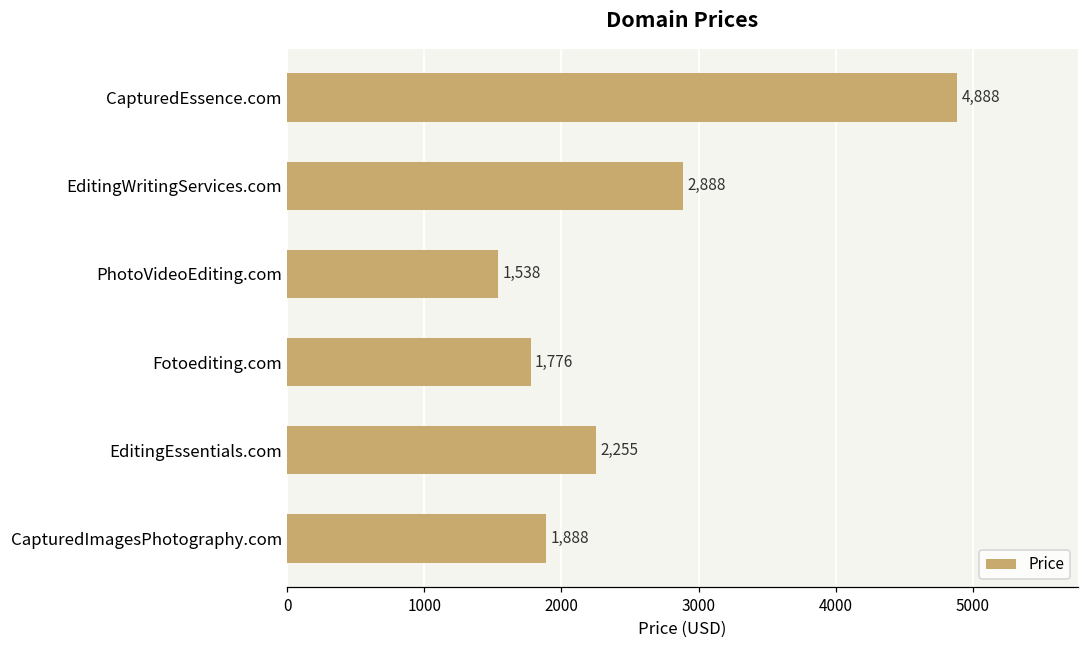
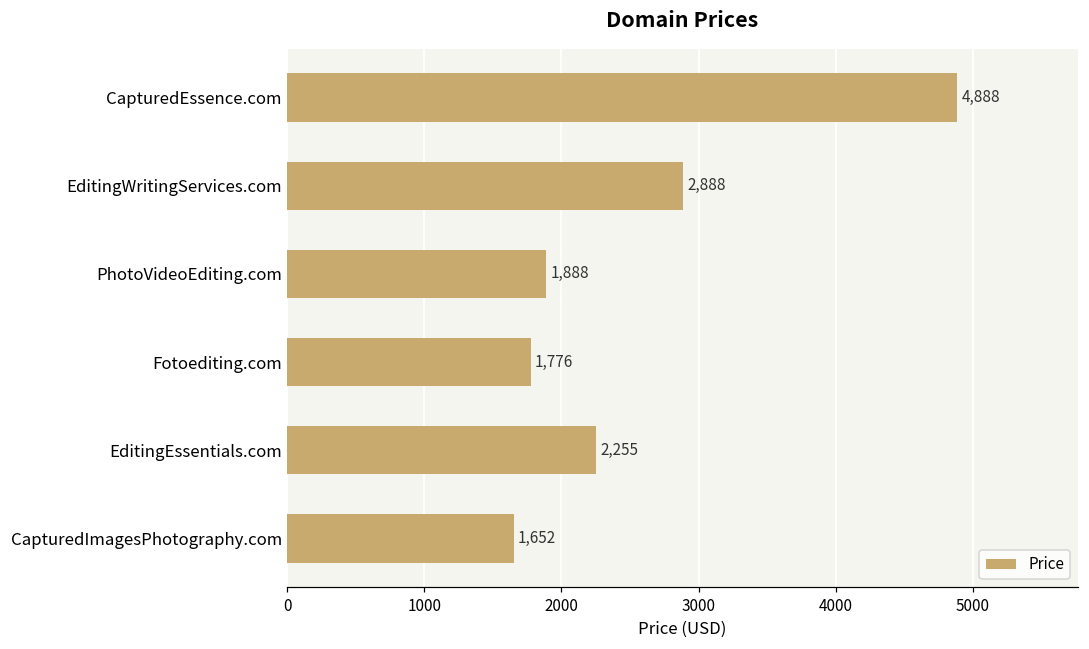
PhotoVideoEditing.com: 1,538 -> 1,888
CapturedImagesPhotography.com: 1,888 -> 1,652
